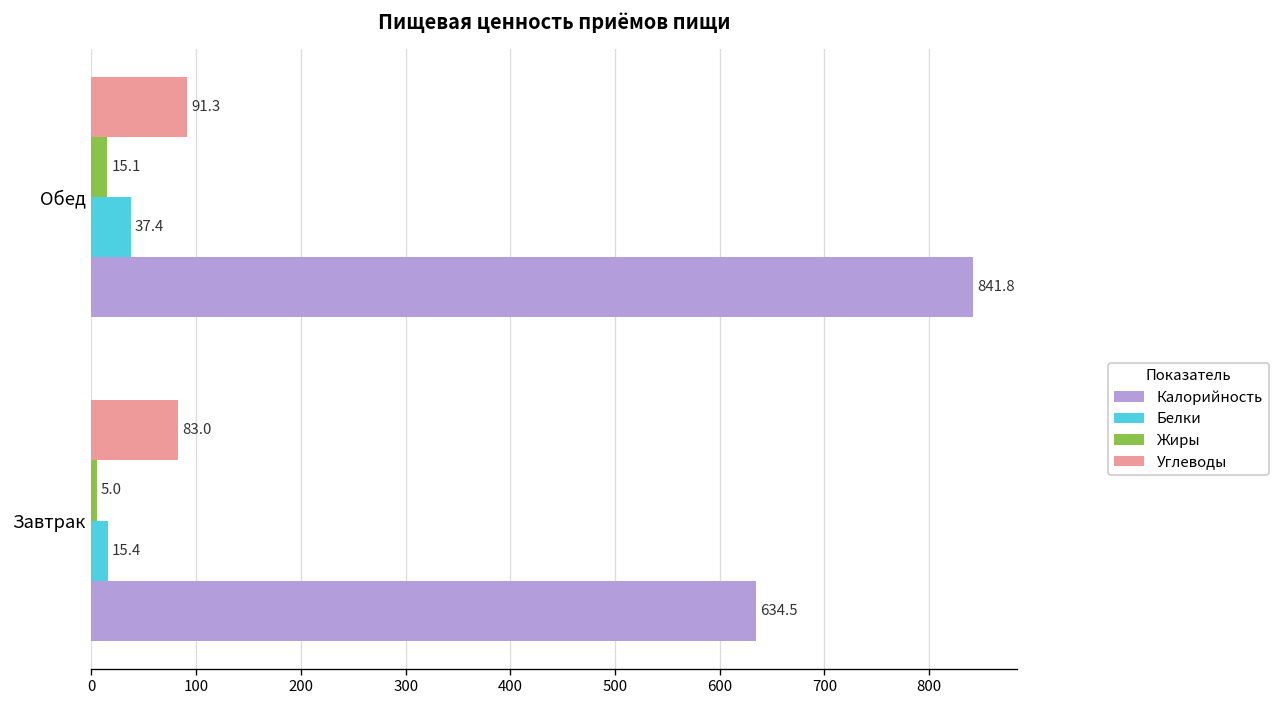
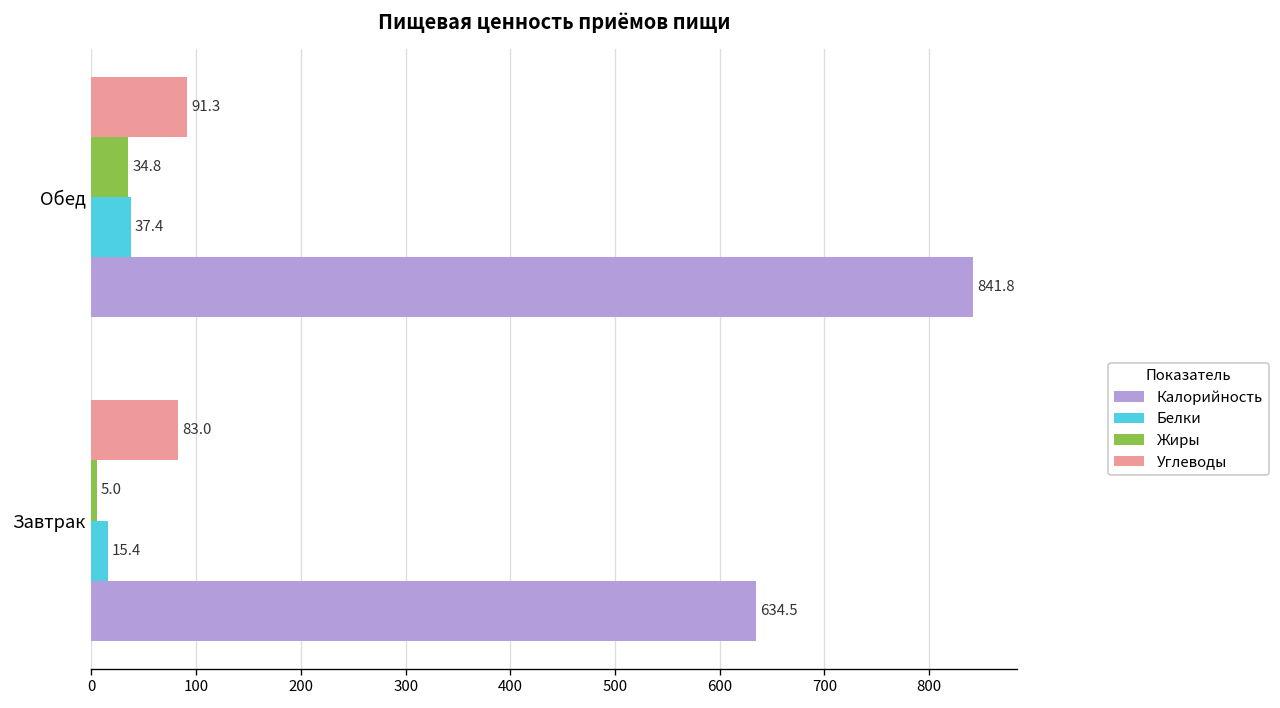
Жиры, Обед: 15.1 -> 34.8
